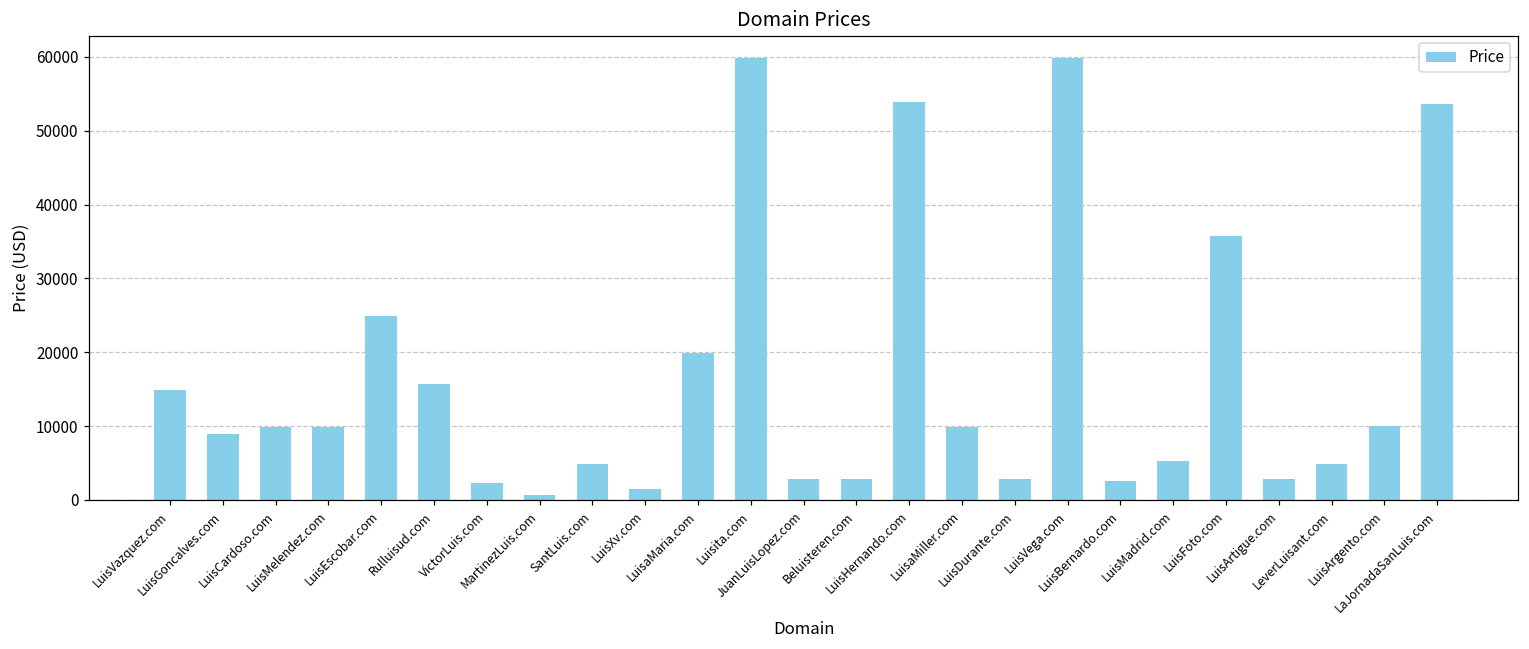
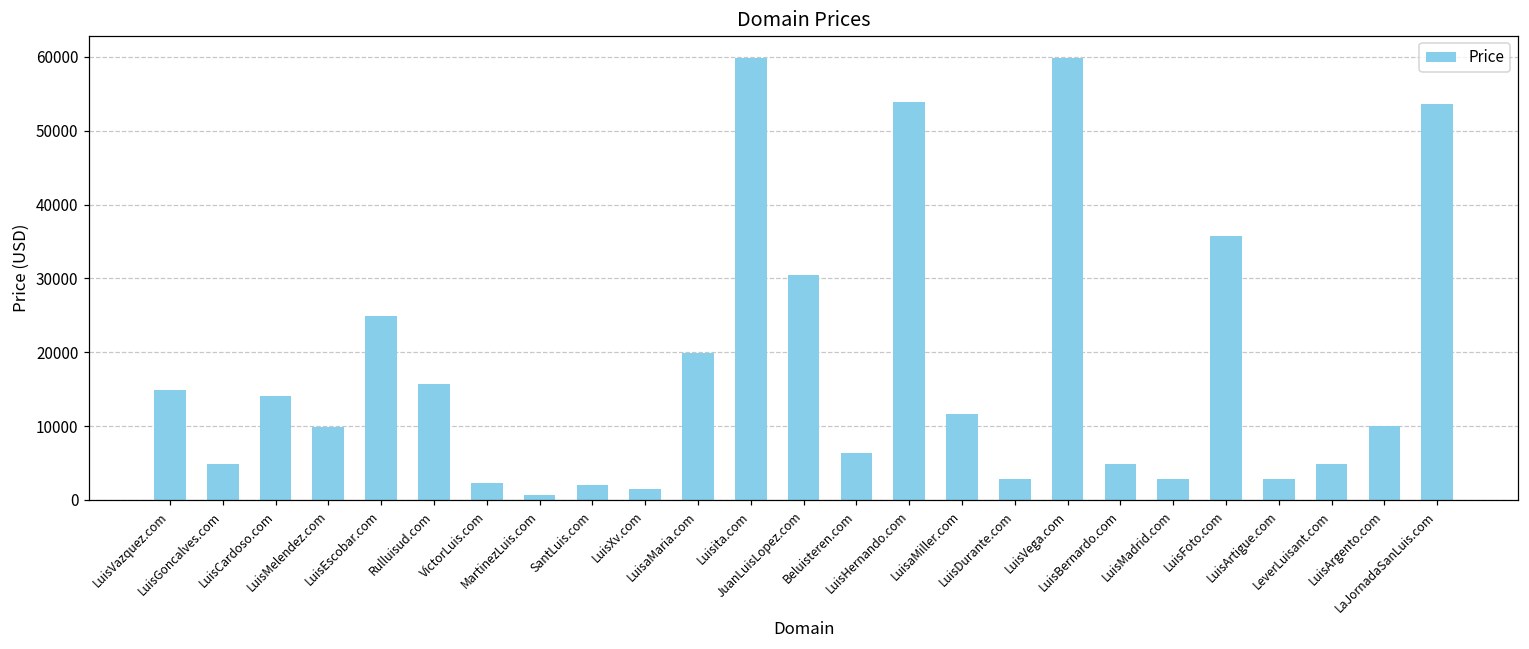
LuisGoncalves.com: 9000 -> 5000
LuisCardoso.com: 10000 -> 14000
SantLuis.com: 5000 -> 2000
JuanLuisLopez.com: 3000 -> 30000
Beluisteren.com: 3000 -> 6000
LuisaMiller.com: 10000 -> 12000
LuisBernardo.com: 3000 -> 5000
LuisMadrid.com: 5000 -> 3000
